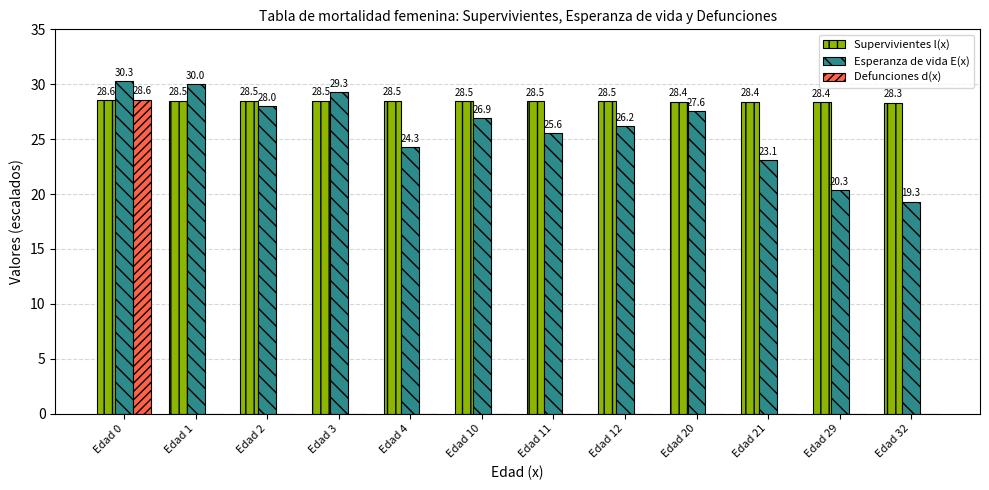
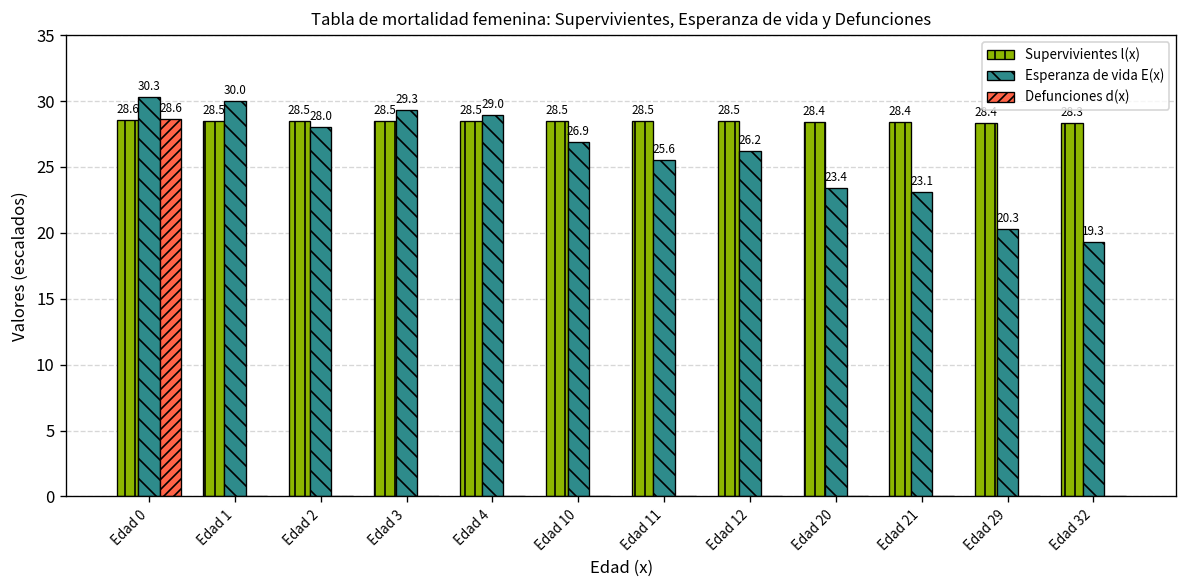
Esperanza de vida E(x), Edad 4: 24.3 -> 29.0
Esperanza de vida E(x), Edad 20: 27.6 -> 23.4
